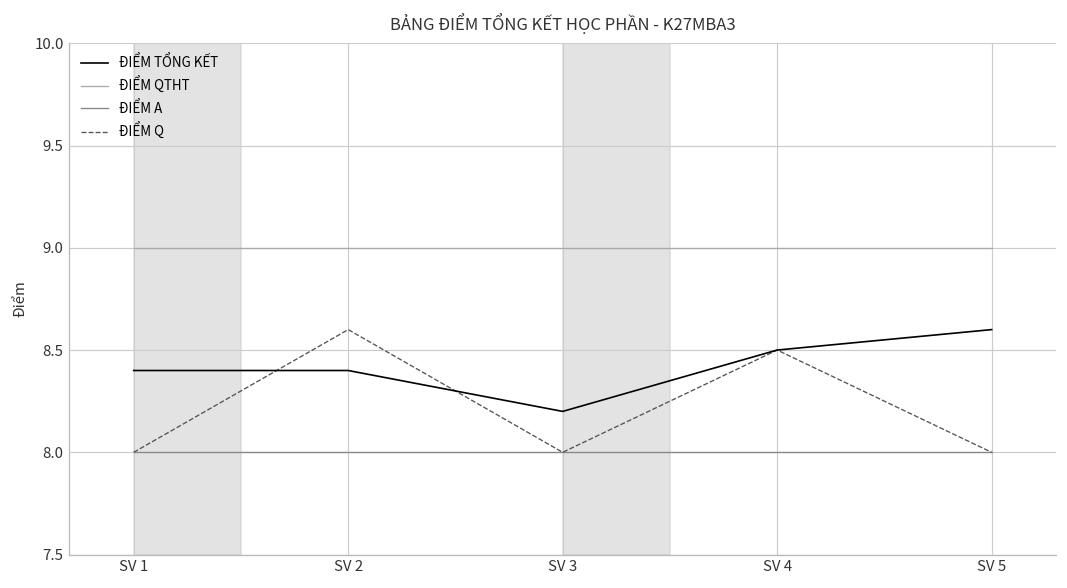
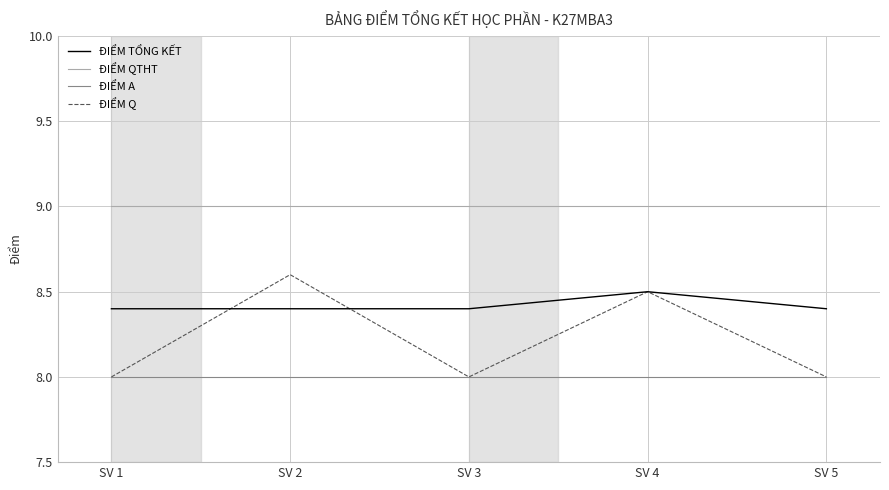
ĐIỂM TỔNG KẾT, SV 3: 8.2 -> 8.4
ĐIỂM TỔNG KẾT, SV 5: 8.6 -> 8.4
